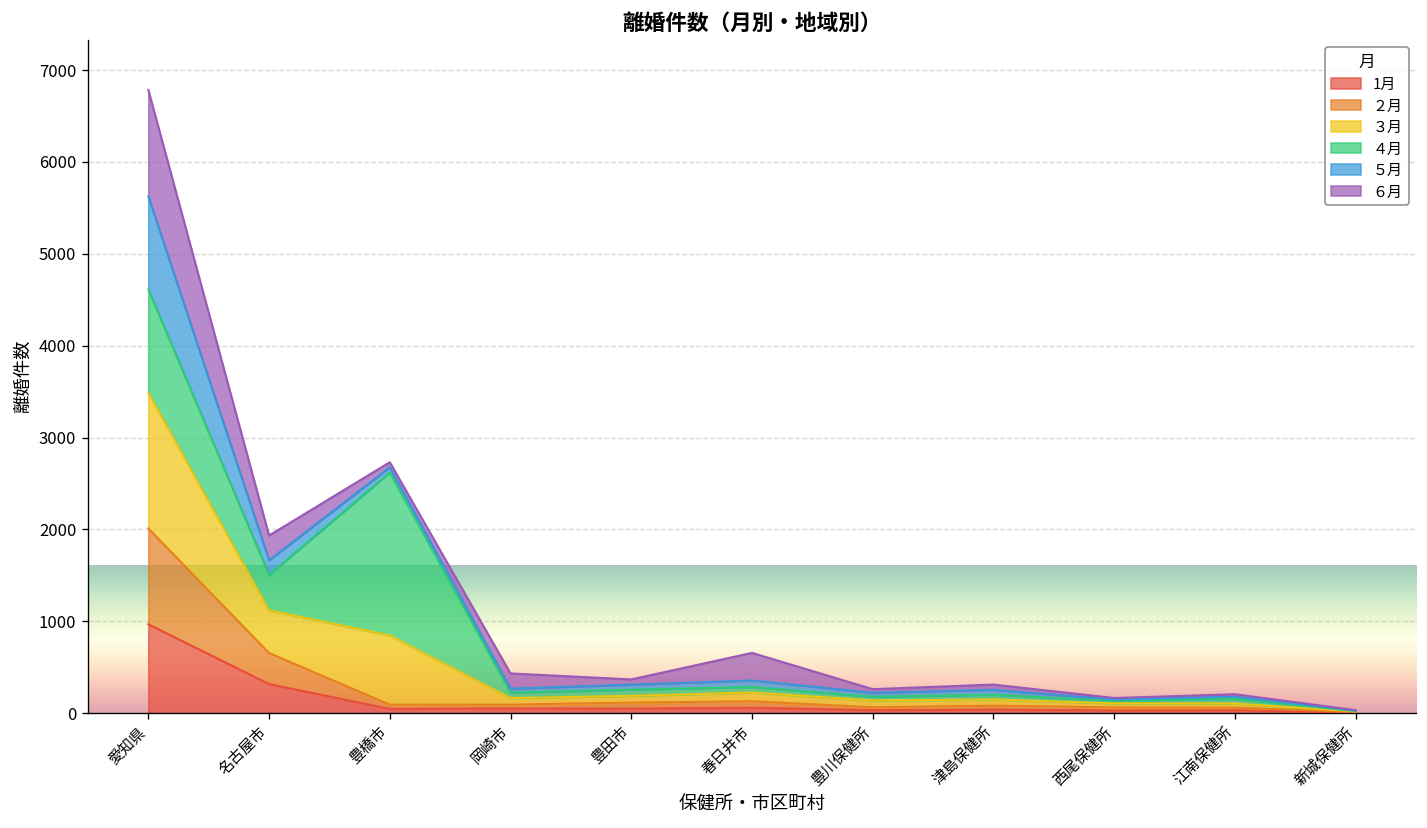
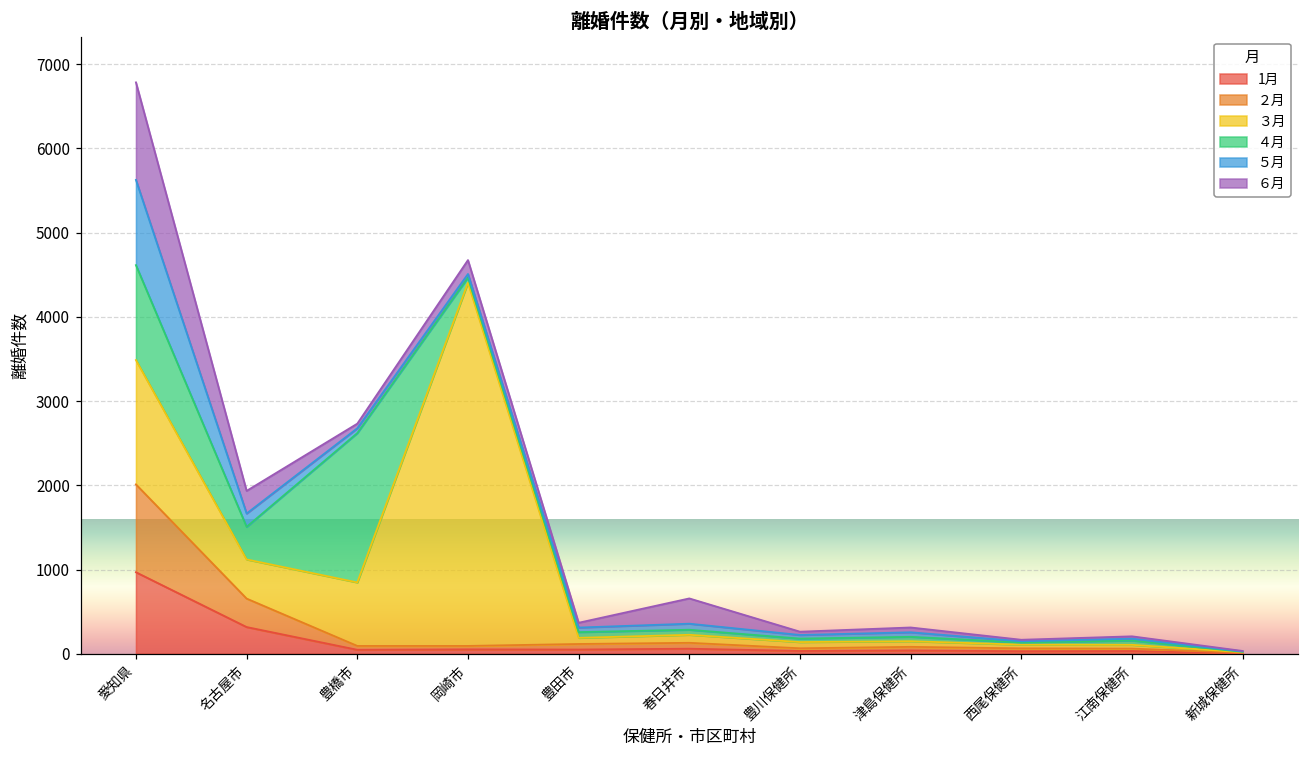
３月, 岡崎市: 100 -> 4300
